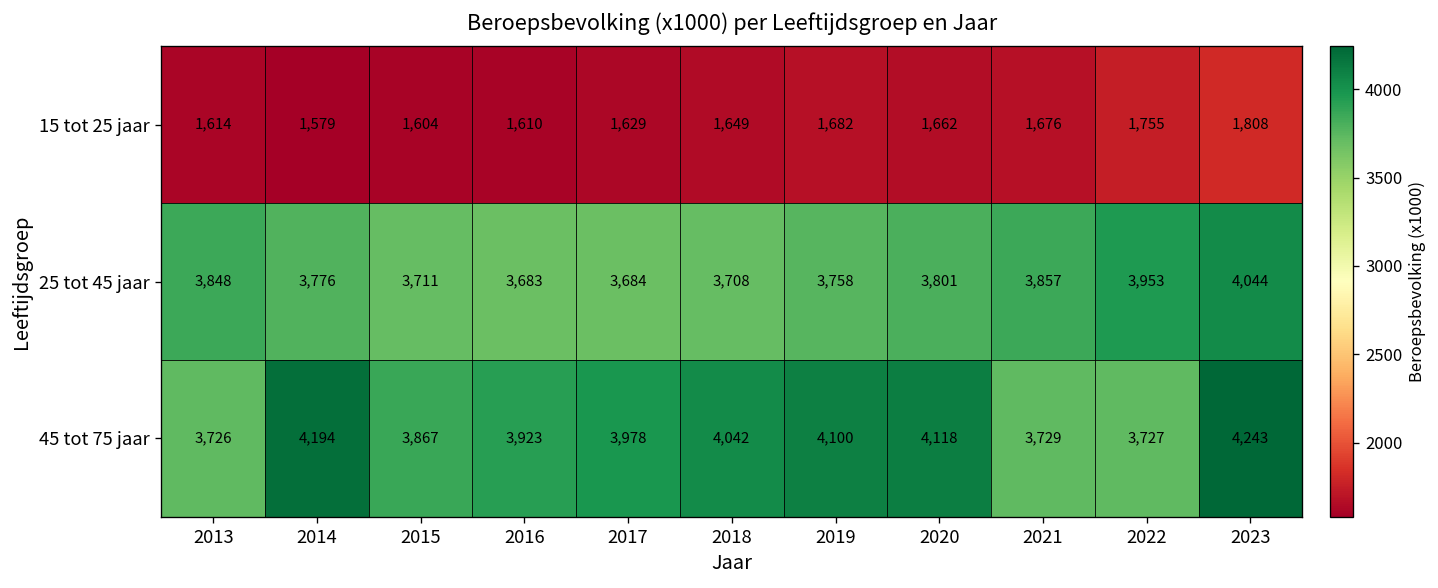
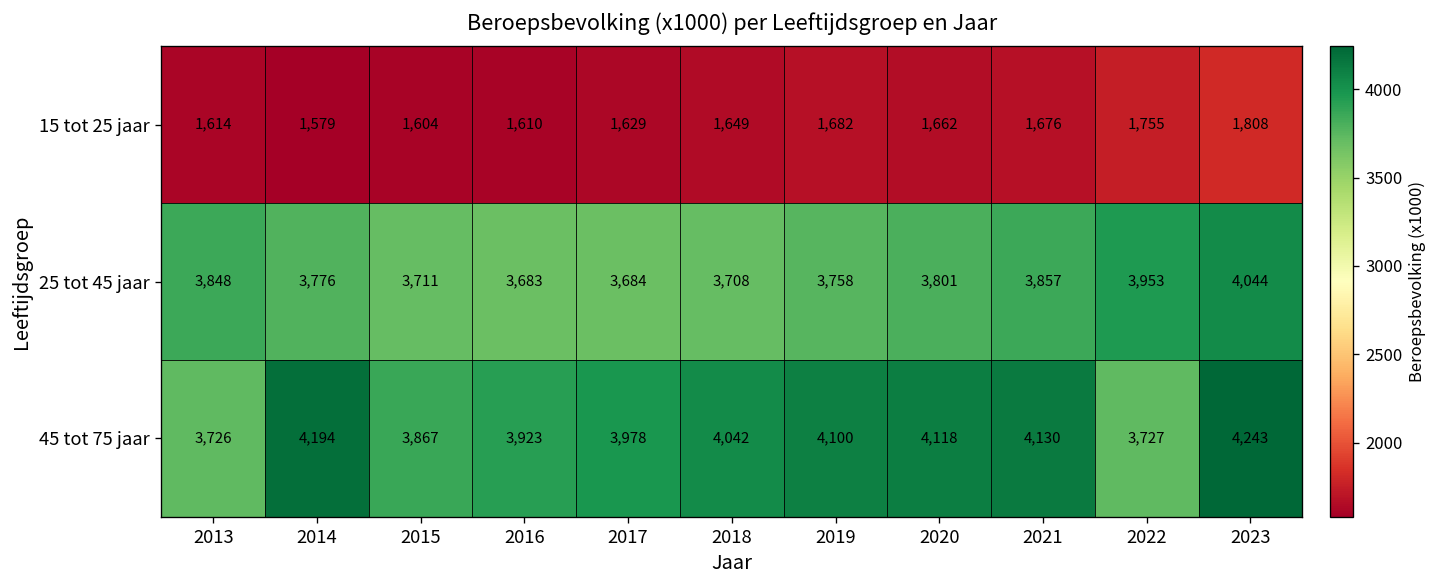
45 tot 75 jaar, 2021: 3,729 -> 4,130
